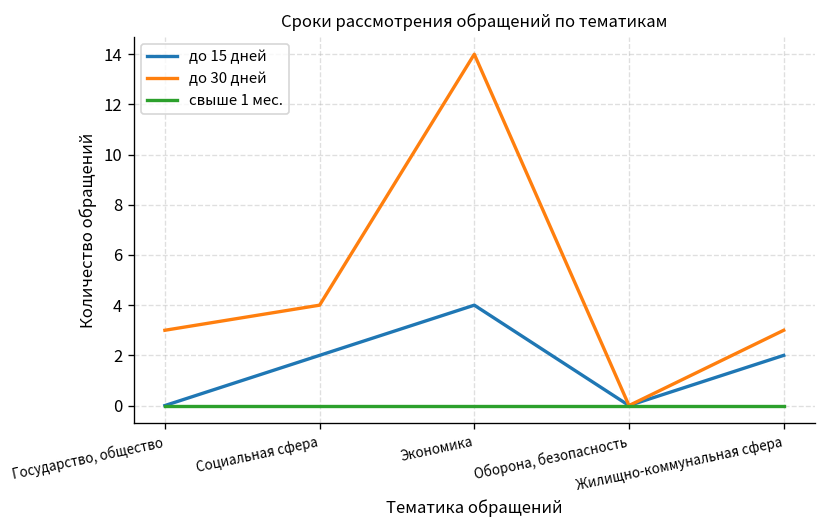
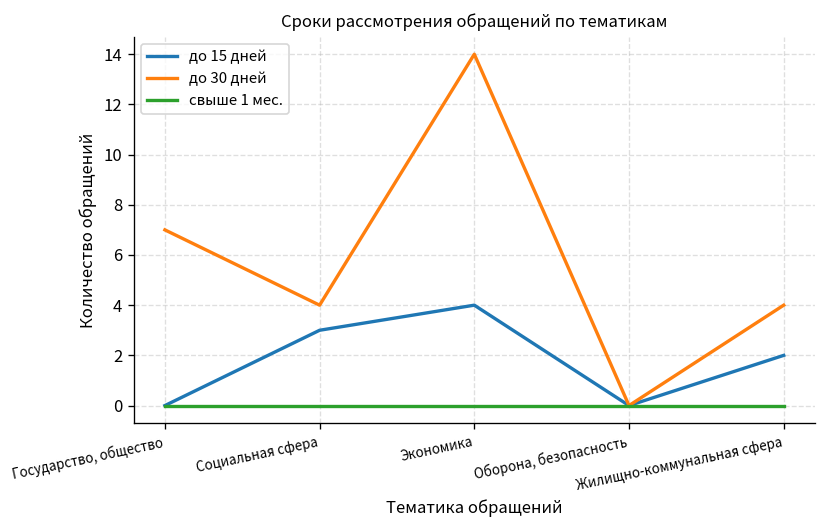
до 30 дней, Государство, общество: 3 -> 7
до 15 дней, Социальная сфера: 2 -> 3
до 30 дней, Жилищно-коммунальная сфера: 3 -> 4
